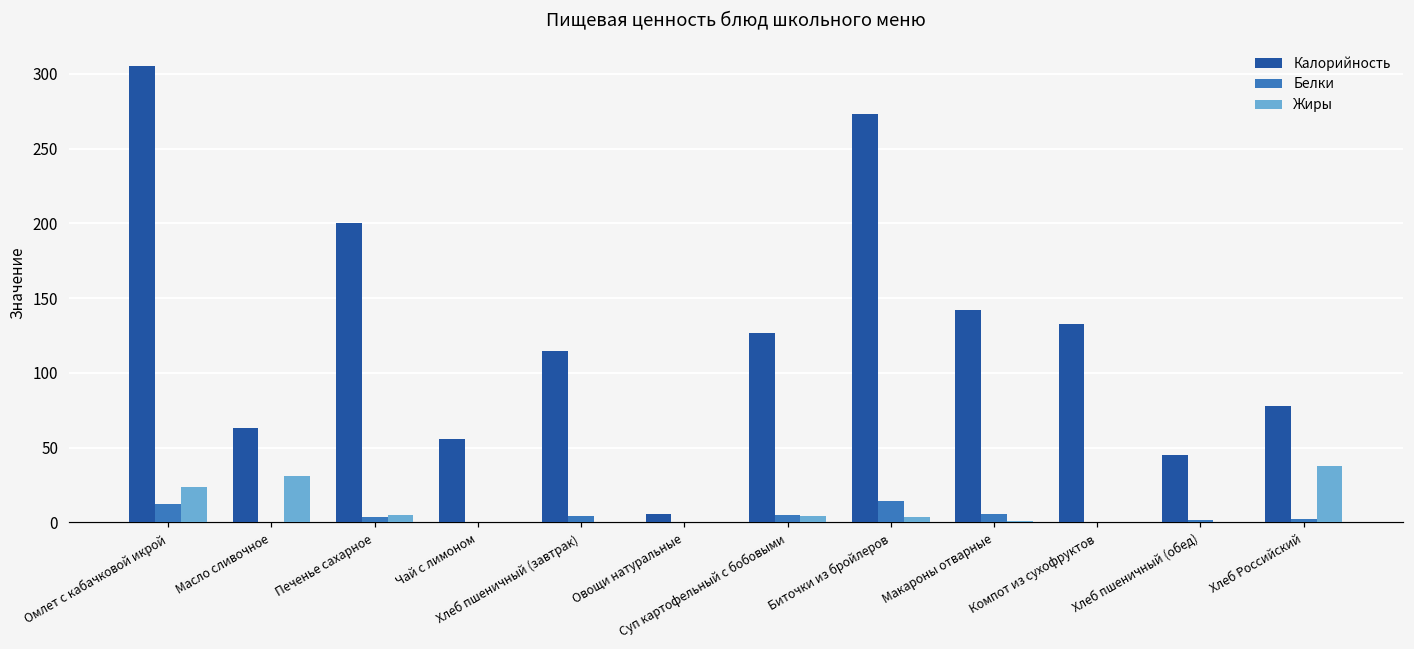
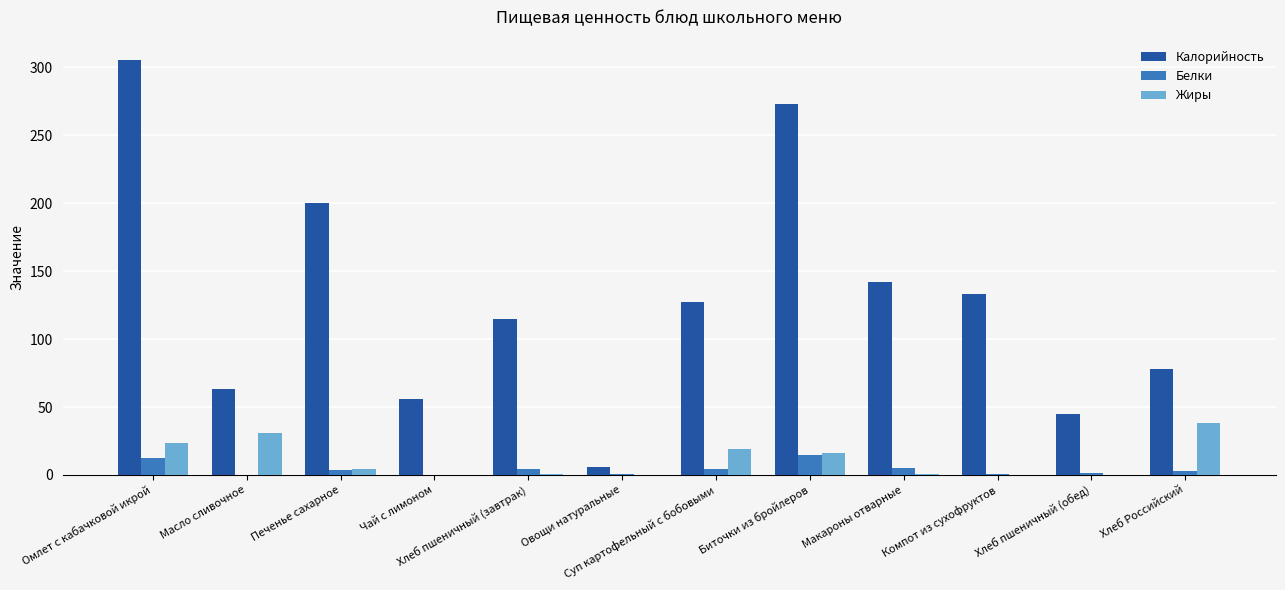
Жиры, Суп картофельный с бобовыми: 4 -> 19
Жиры, Биточки из бройлеров: 4 -> 16
